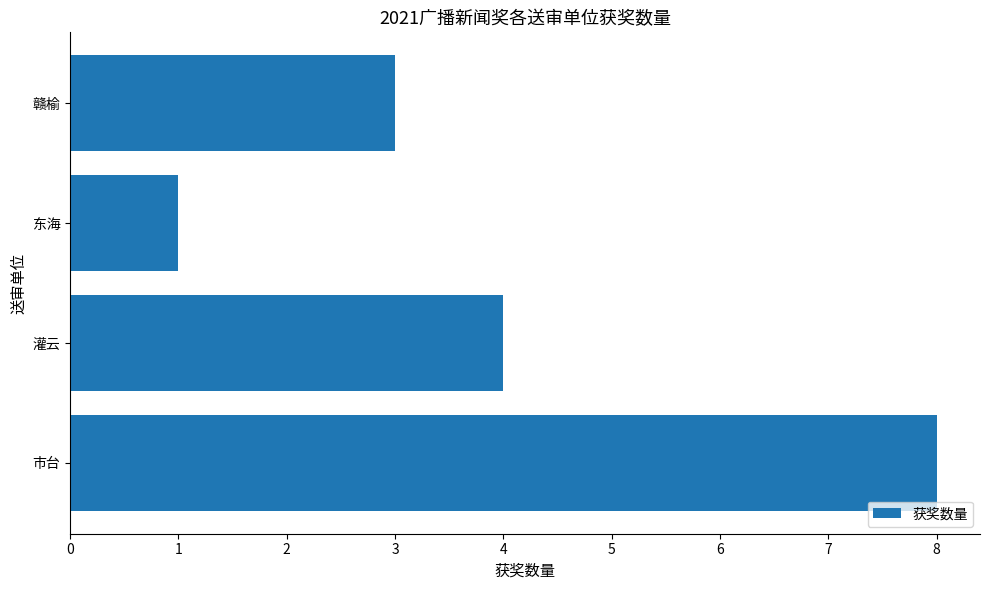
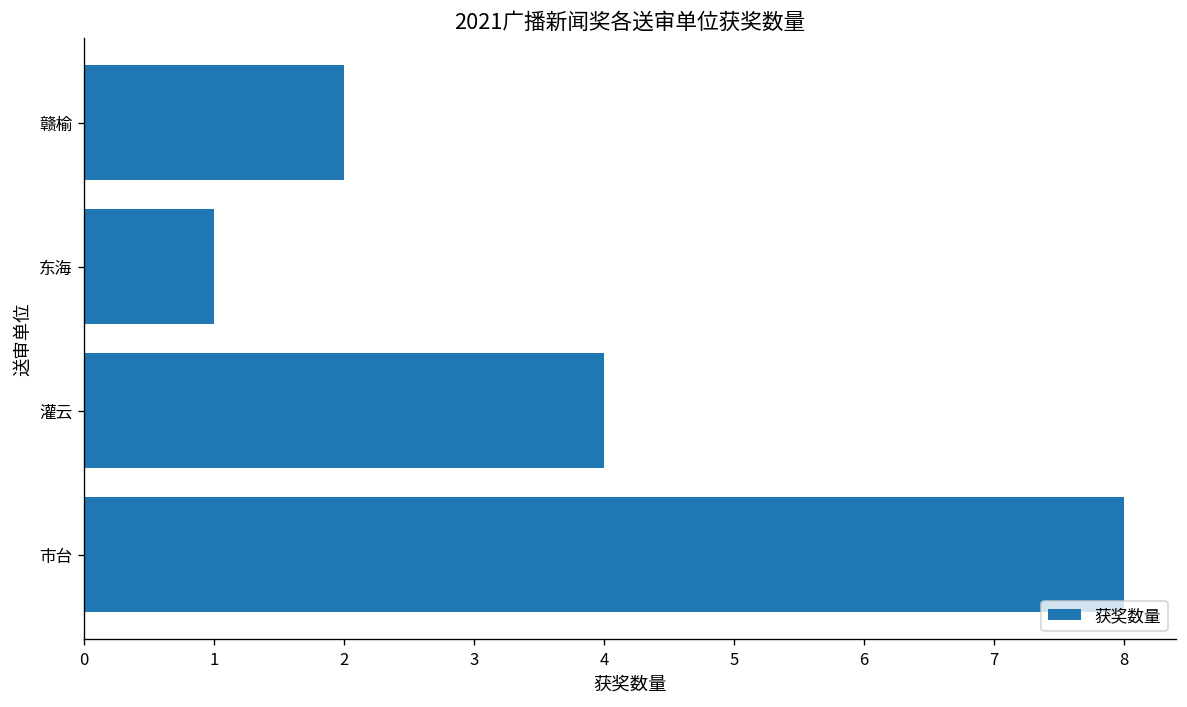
赣榆: 3 -> 2
